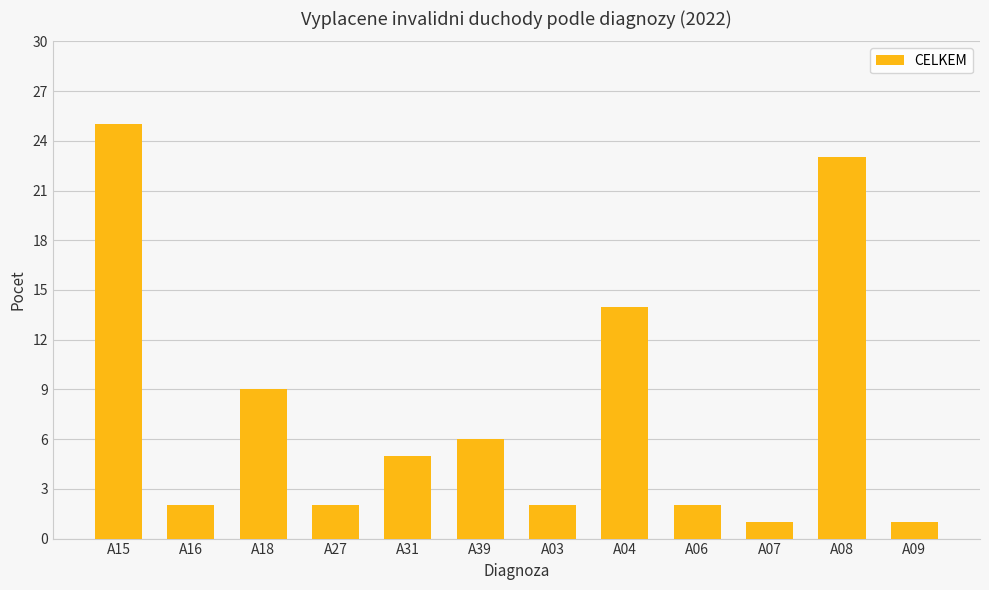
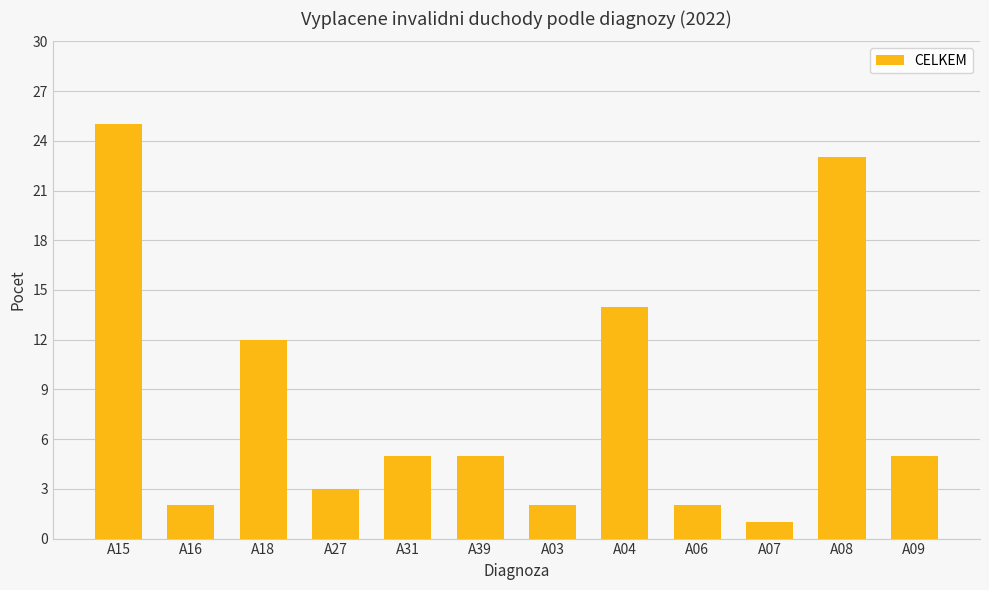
A18: 9 -> 12
A27: 2 -> 3
A39: 6 -> 5
A09: 1 -> 5
